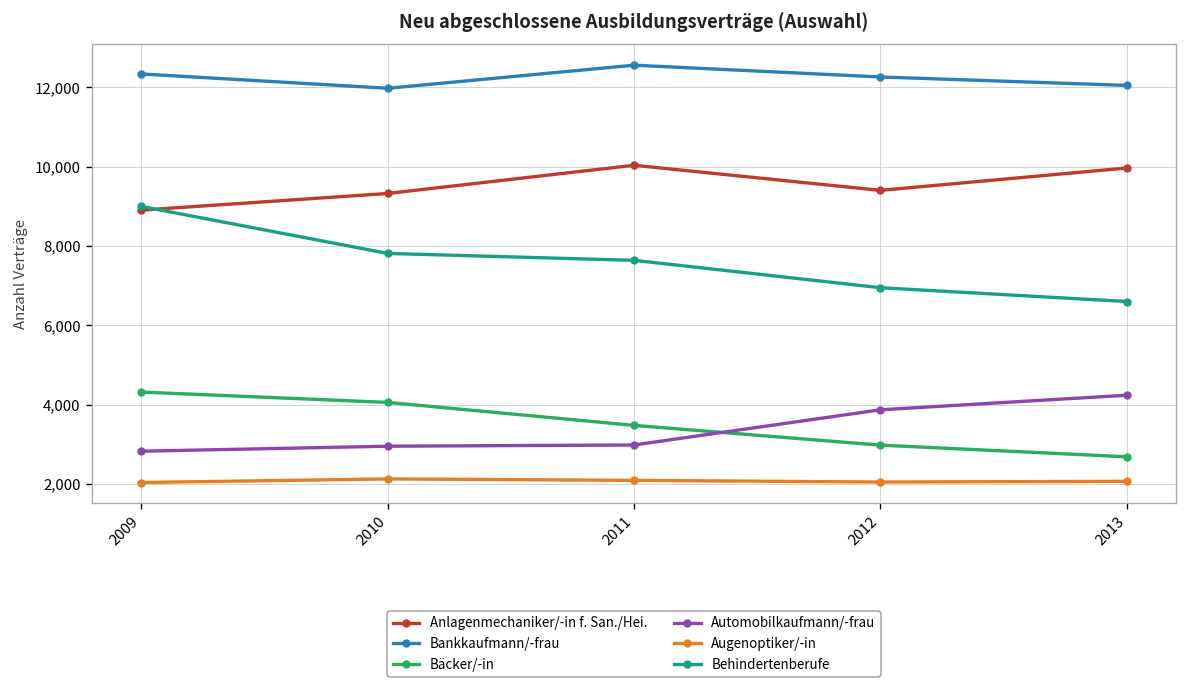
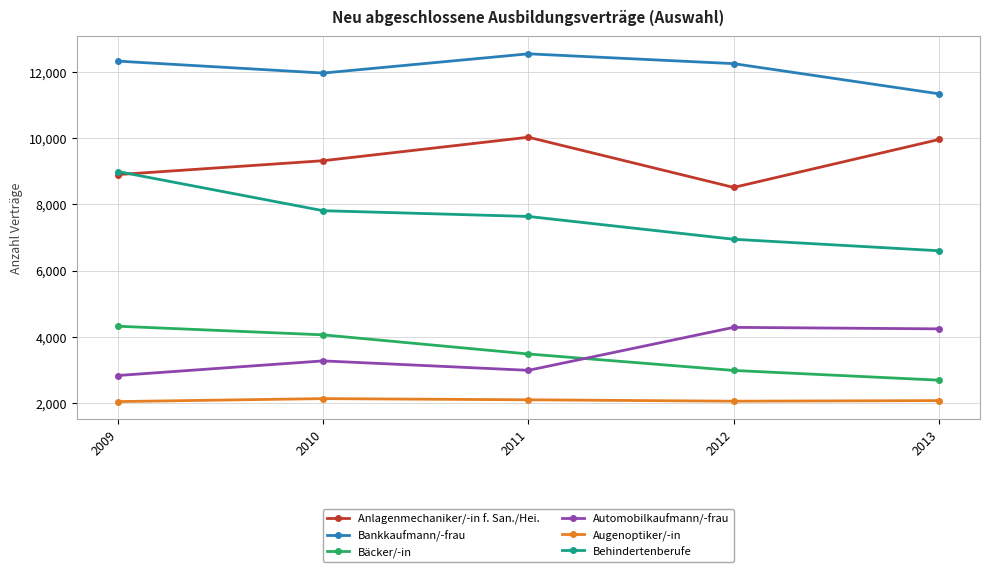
Automobilkaufmann/-frau, 2010: 3,000 -> 3,300
Anlagenmechaniker/-in f. San./Hei., 2012: 9,400 -> 8,500
Automobilkaufmann/-frau, 2012: 3,900 -> 4,300
Bankkaufmann/-frau, 2013: 12,000 -> 11,300
